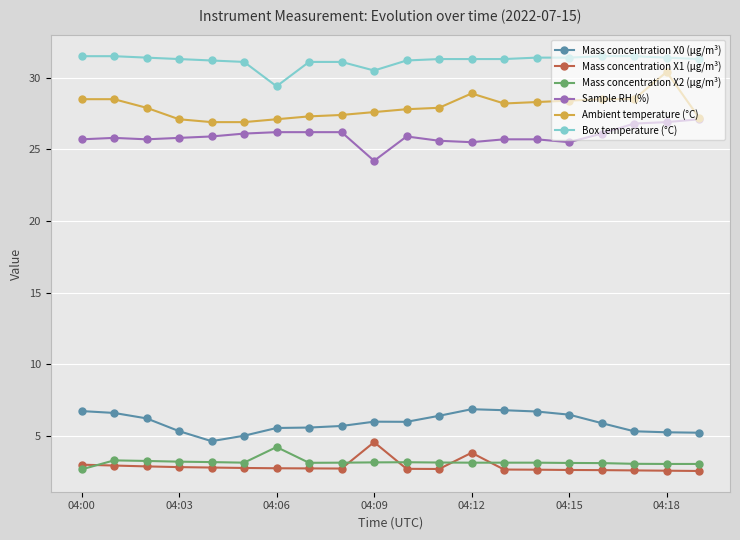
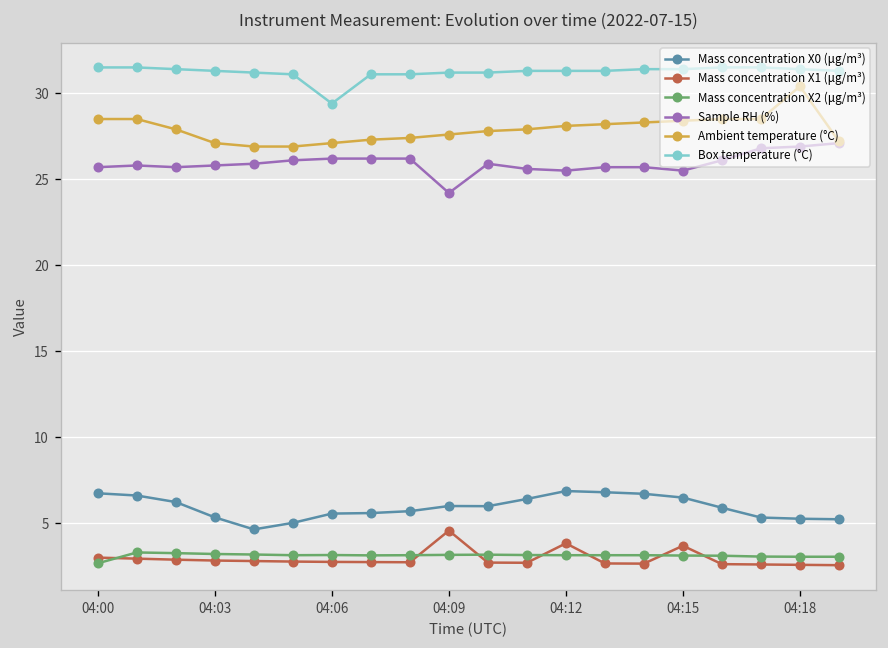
Mass concentration X2 (μg/m³), 04:06: 4.2 -> 3.2
Box temperature (°C), 04:09: 30.5 -> 31.2
Ambient temperature (°C), 04:12: 28.9 -> 28.1
Mass concentration X1 (μg/m³), 04:15: 2.6 -> 3.7
